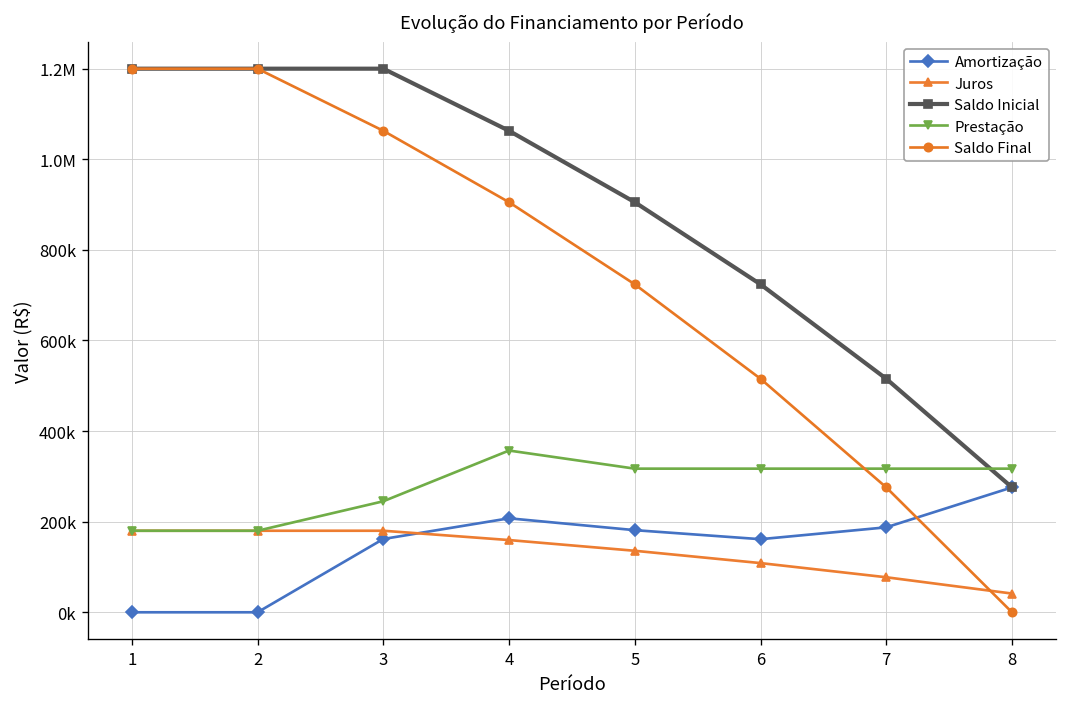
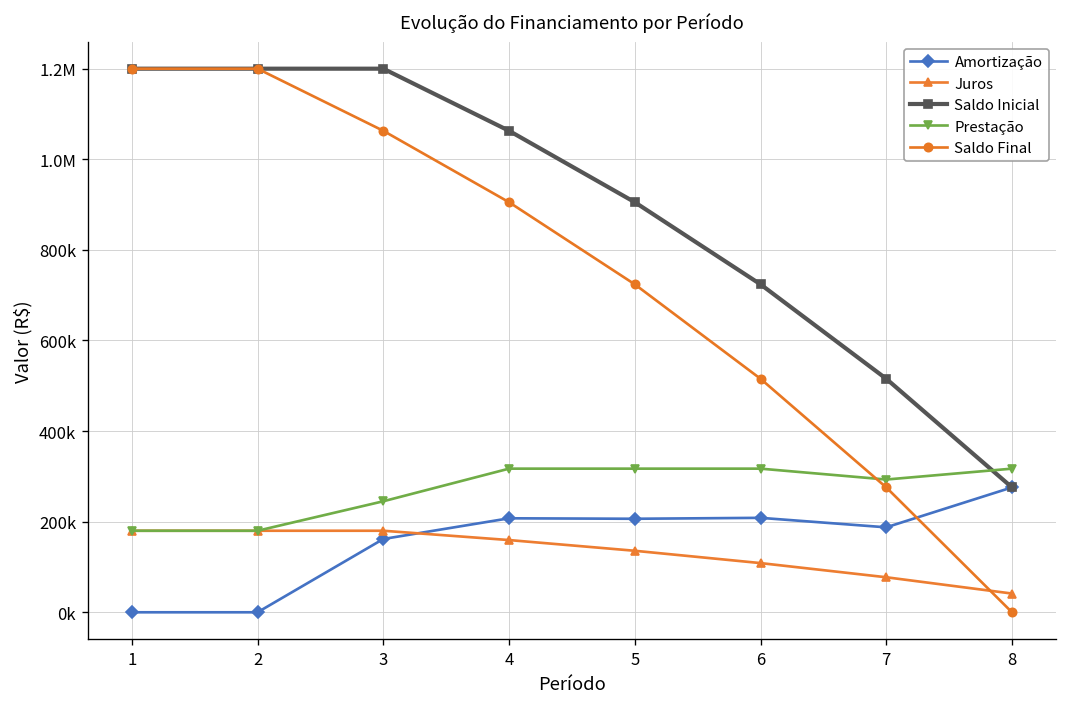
Prestação, 4: 360000 -> 320000
Amortização, 5: 180000 -> 210000
Amortização, 6: 160000 -> 210000
Prestação, 7: 320000 -> 290000
